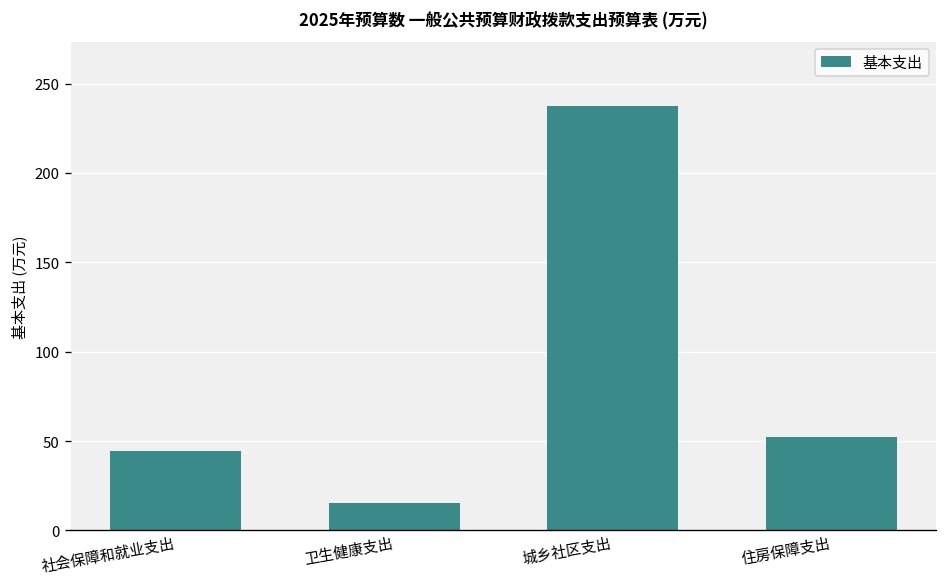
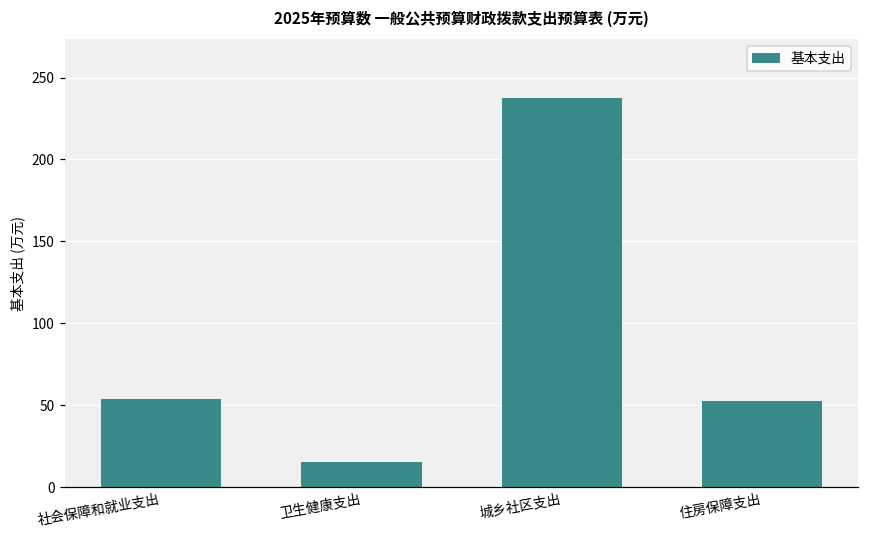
社会保障和就业支出: 44 -> 53
